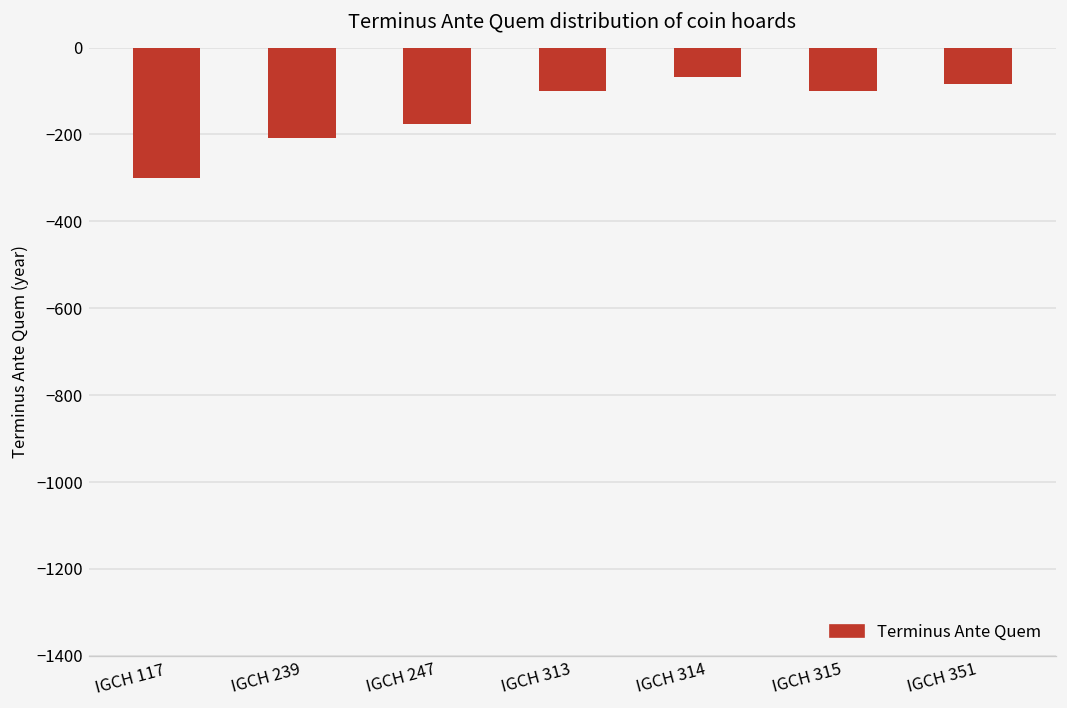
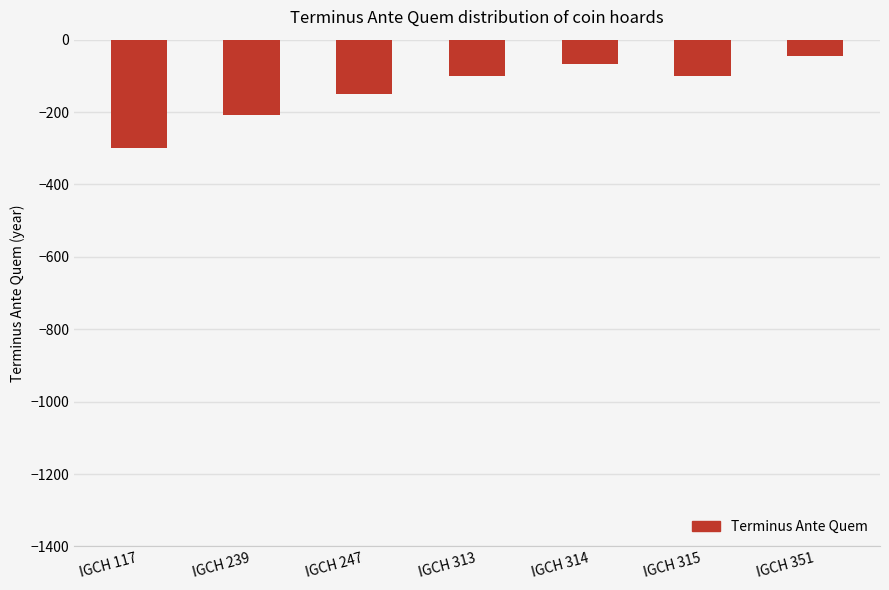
IGCH 247: -180 -> -150
IGCH 351: -80 -> -40
